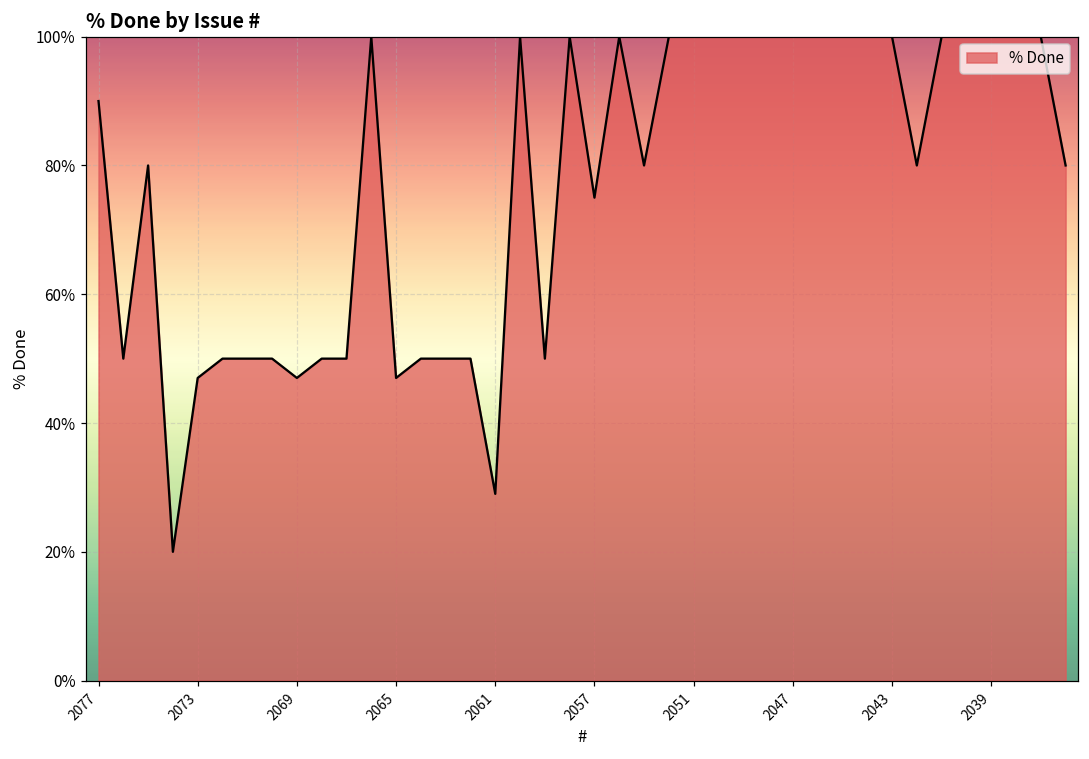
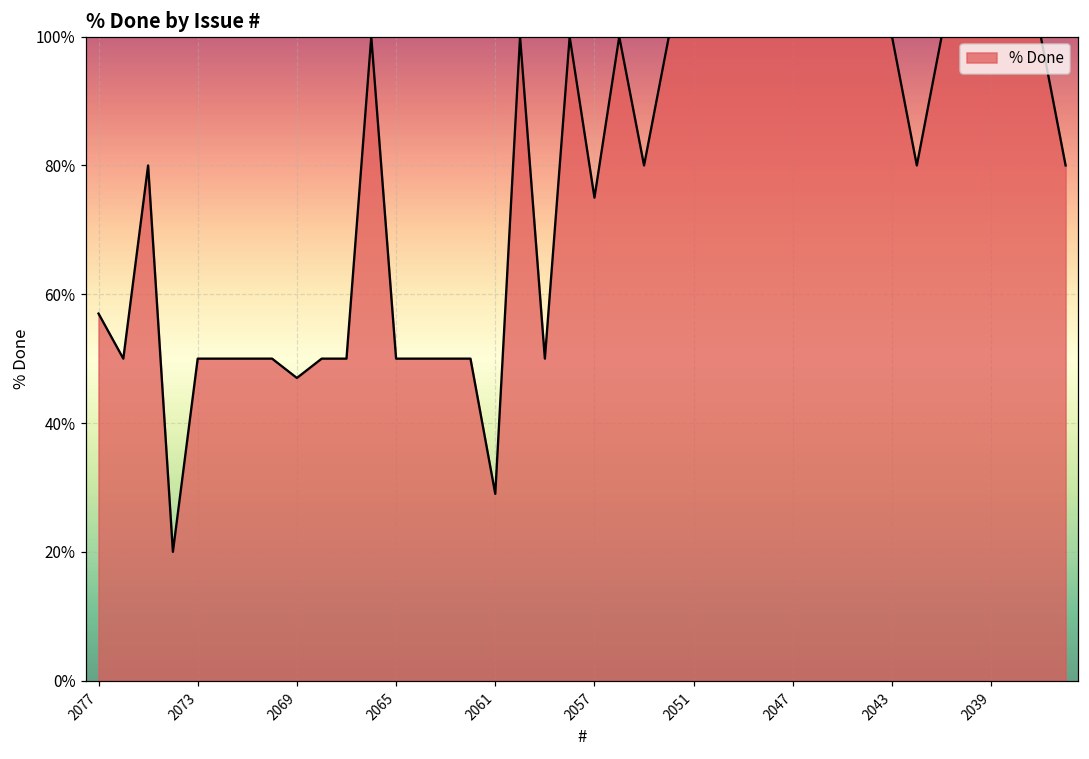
2077: 90% -> 57%
2073: 47% -> 50%
2065: 47% -> 50%
